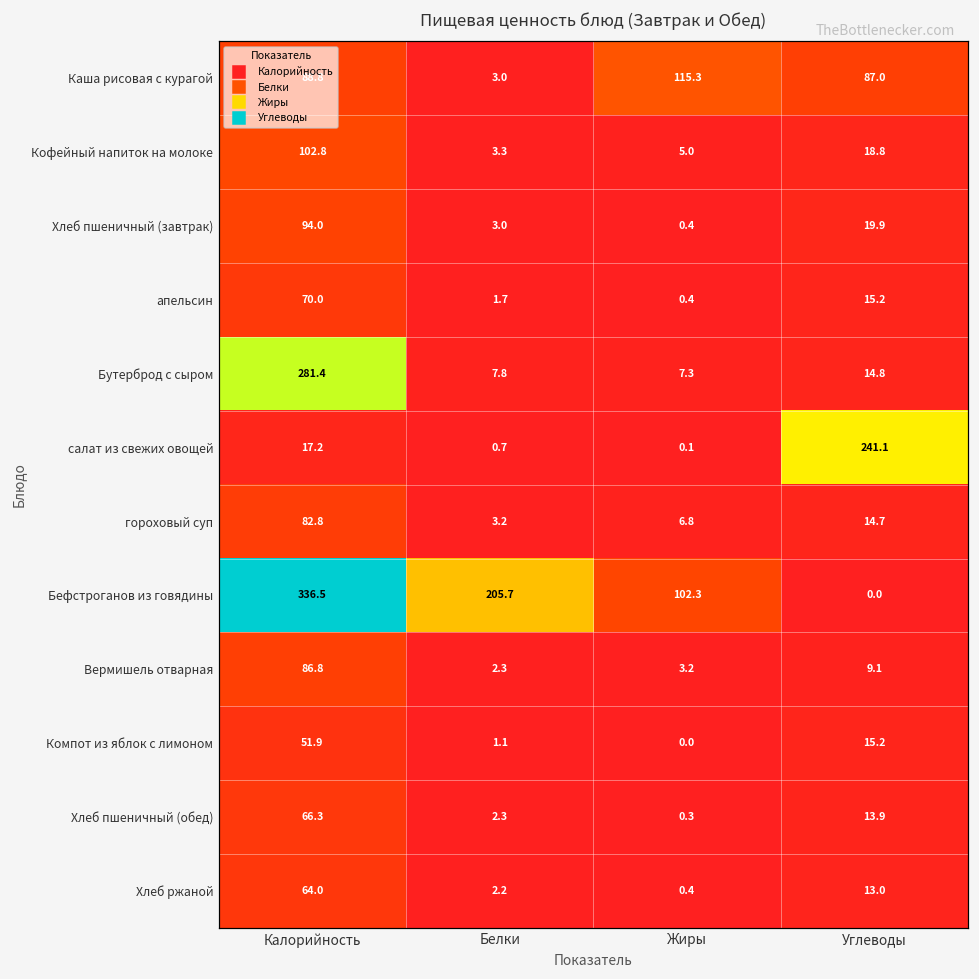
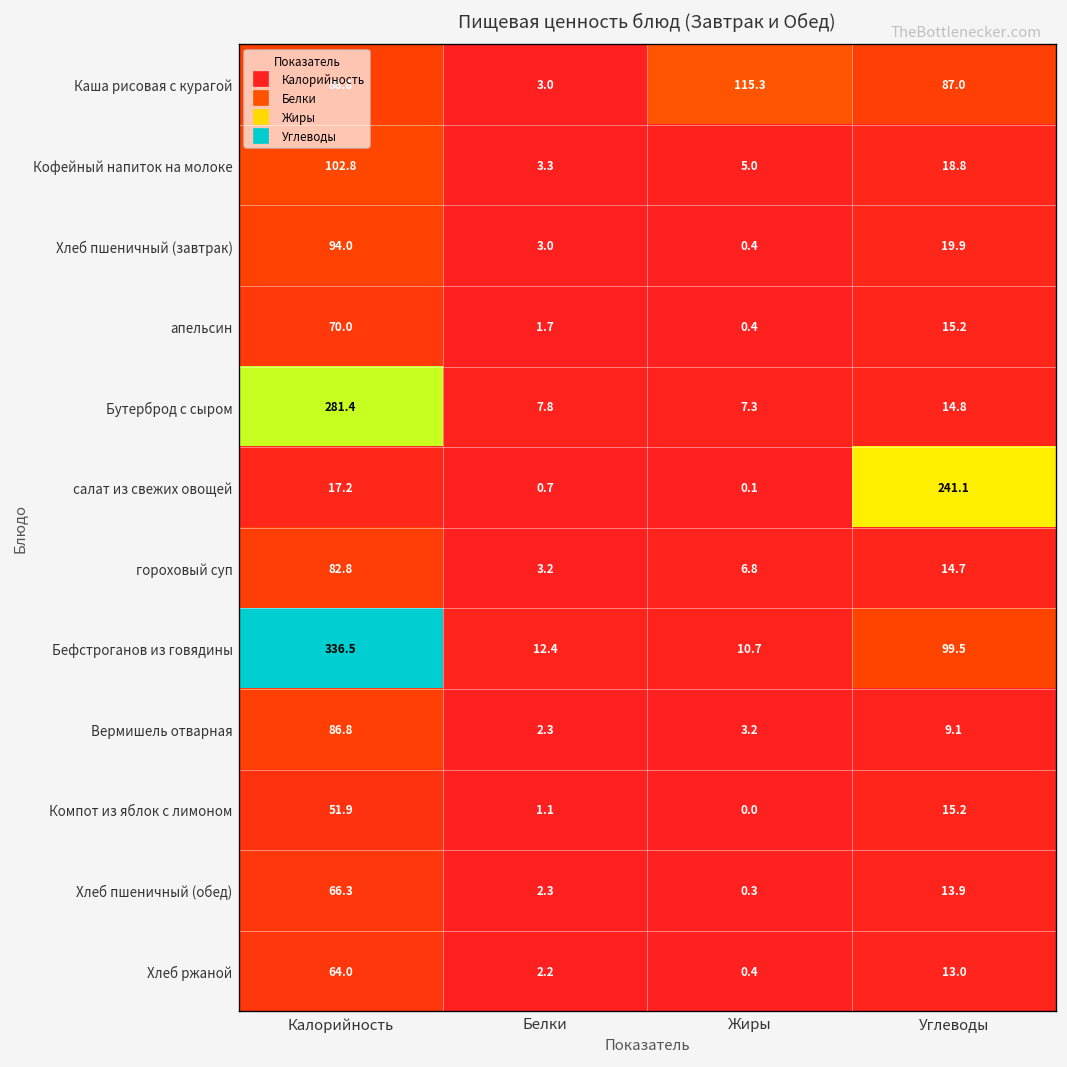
Бефстроганов из говядины, Белки: 205.7 -> 12.4
Бефстроганов из говядины, Жиры: 102.3 -> 10.7
Бефстроганов из говядины, Углеводы: 0.0 -> 99.5
